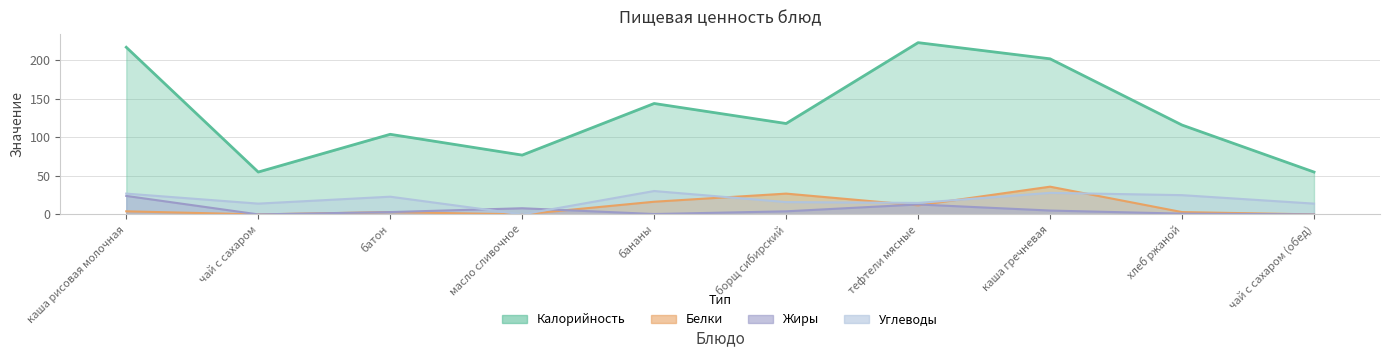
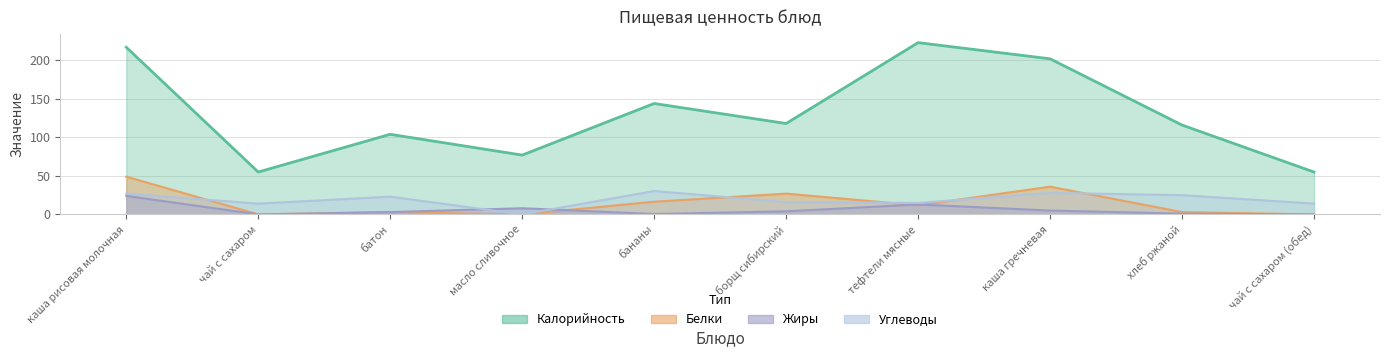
Белки, каша рисовая молочная: 0 -> 50
